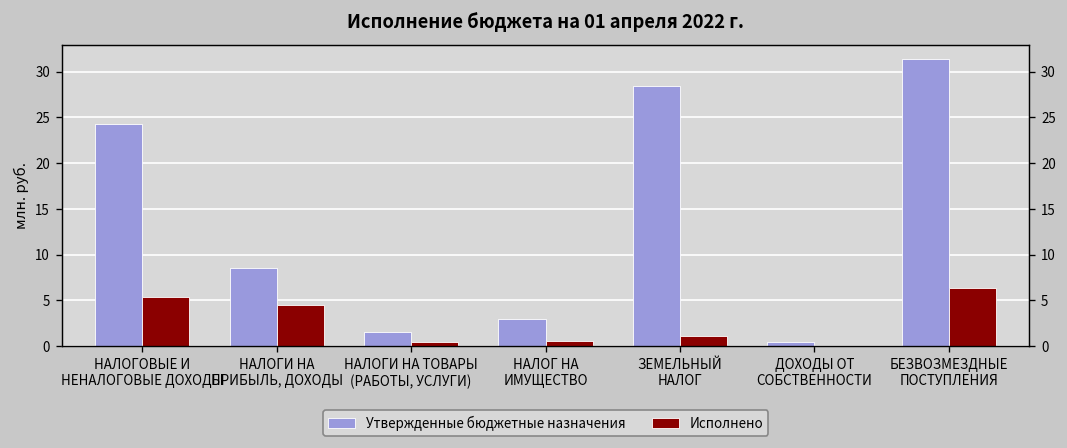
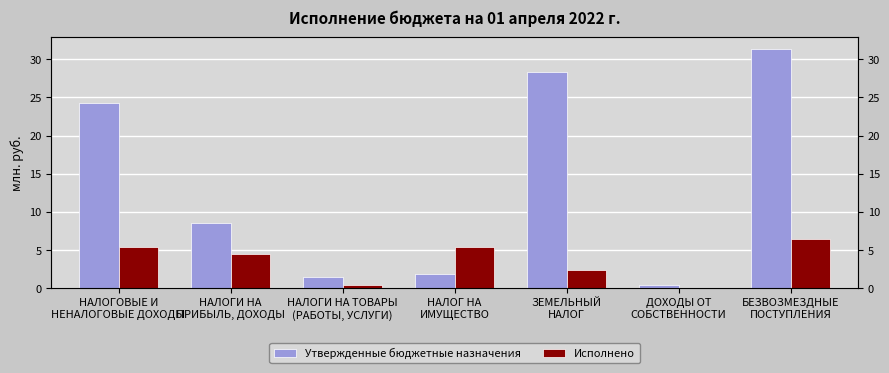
Утвержденные бюджетные назначения, НАЛОГ НА ИМУЩЕСТВО: 3 -> 2
Исполнено, НАЛОГ НА ИМУЩЕСТВО: 1 -> 5
Исполнено, ЗЕМЕЛЬНЫЙ НАЛОГ: 1 -> 2
